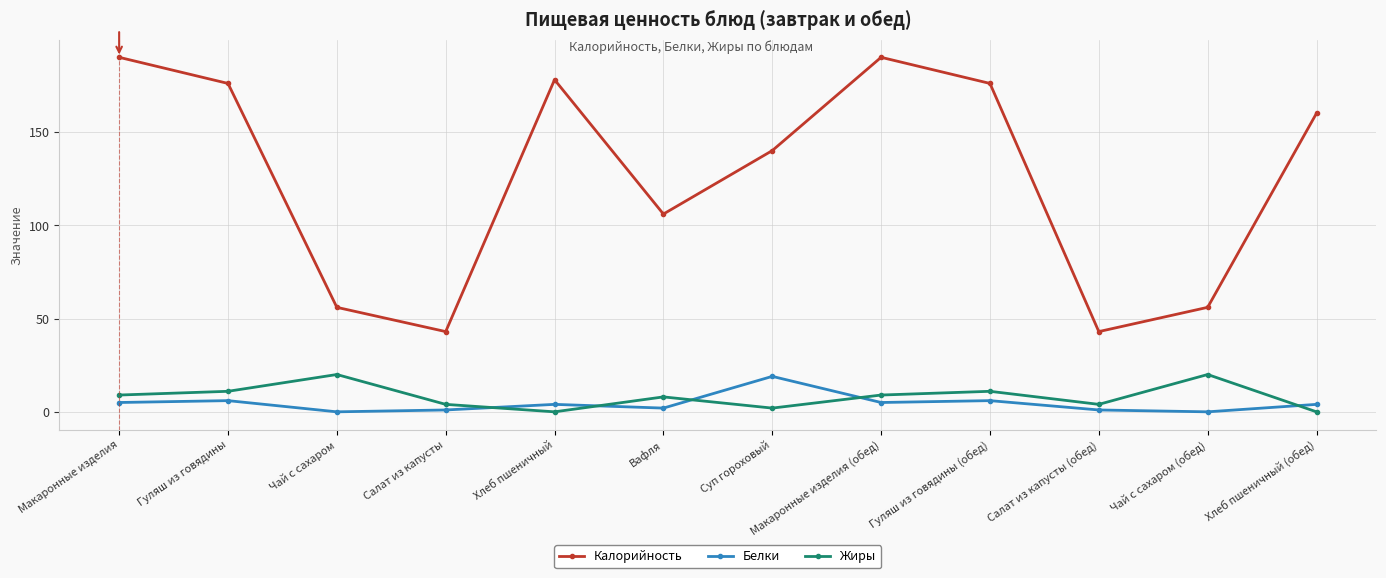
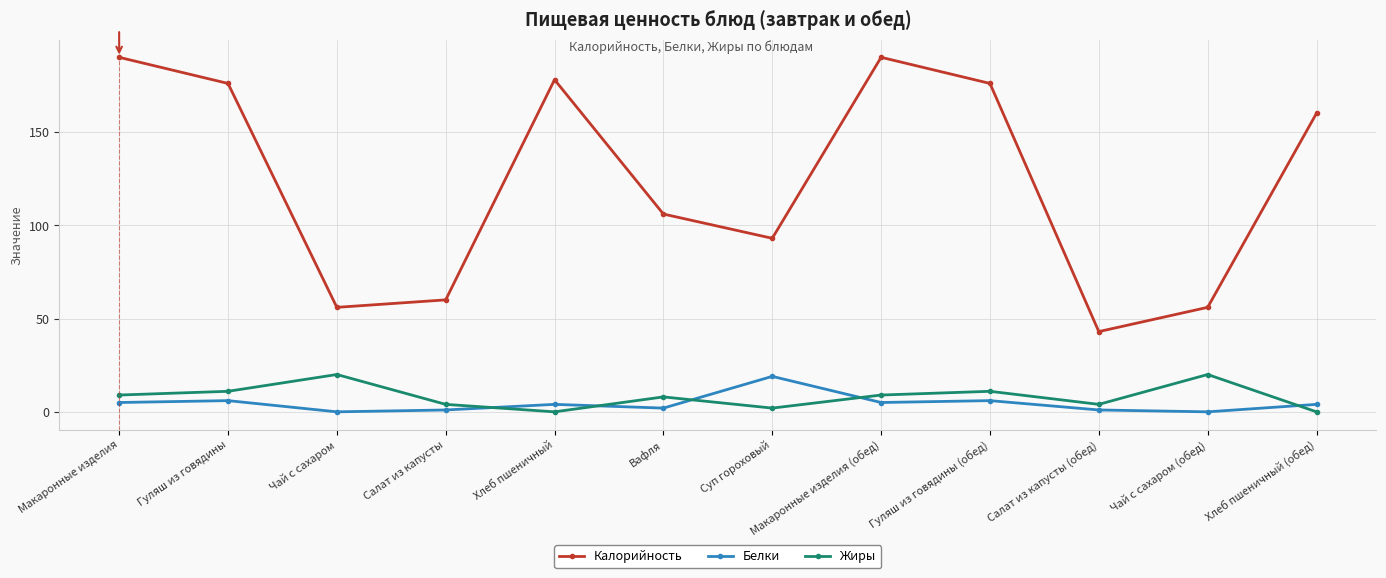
Калорийность, Салат из капусты: 43 -> 60
Калорийность, Суп гороховый: 140 -> 93
